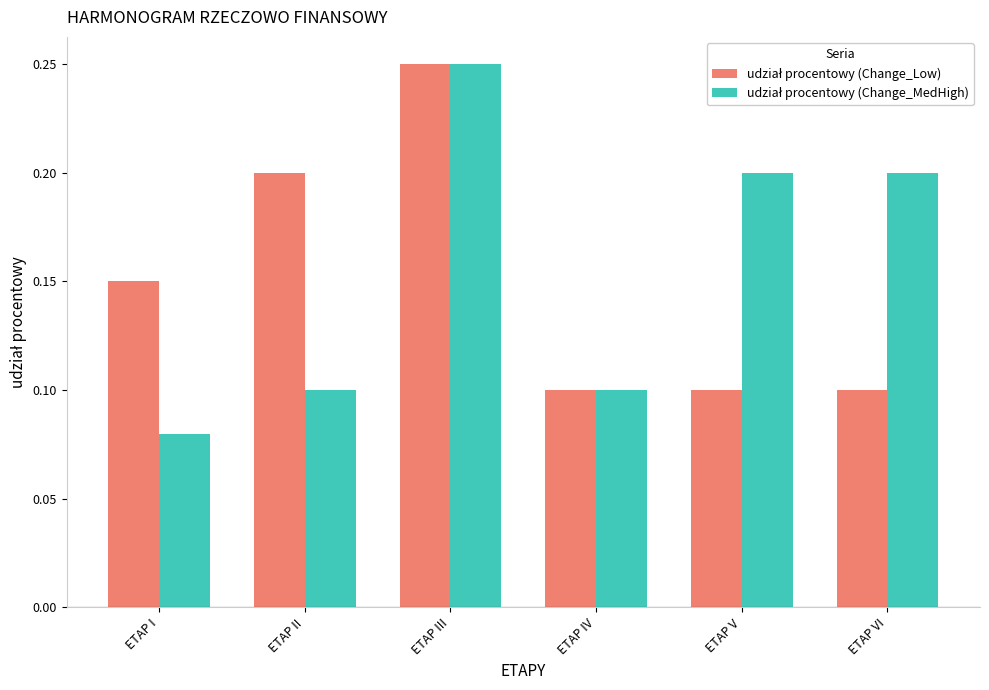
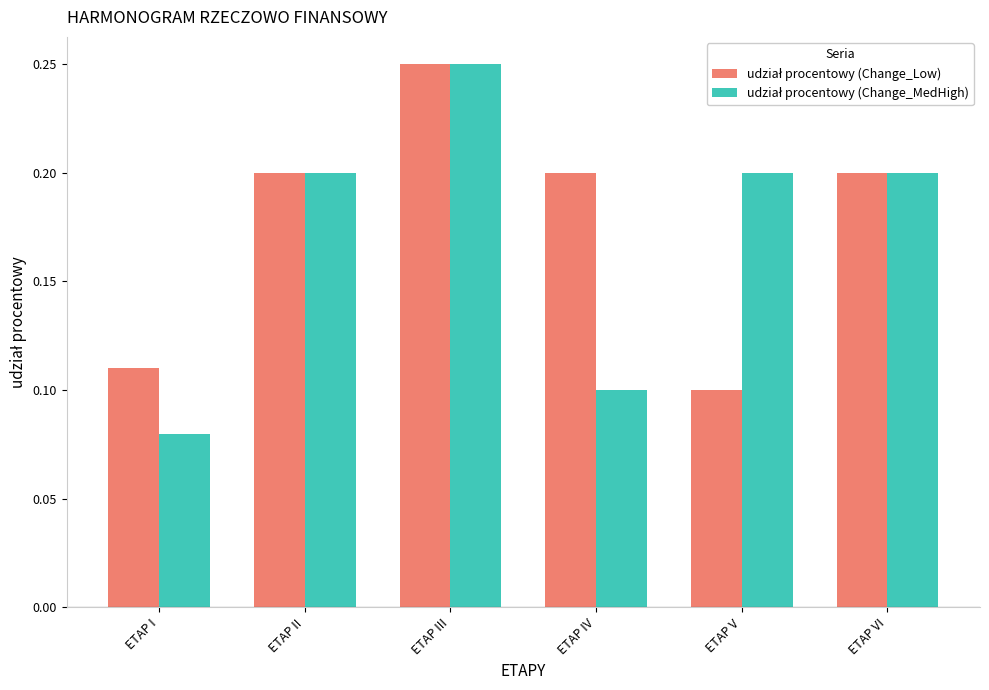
udział procentowy (Change_Low), ETAP I: 0.15 -> 0.11
udział procentowy (Change_MedHigh), ETAP II: 0.1 -> 0.2
udział procentowy (Change_Low), ETAP IV: 0.1 -> 0.2
udział procentowy (Change_Low), ETAP VI: 0.1 -> 0.2
